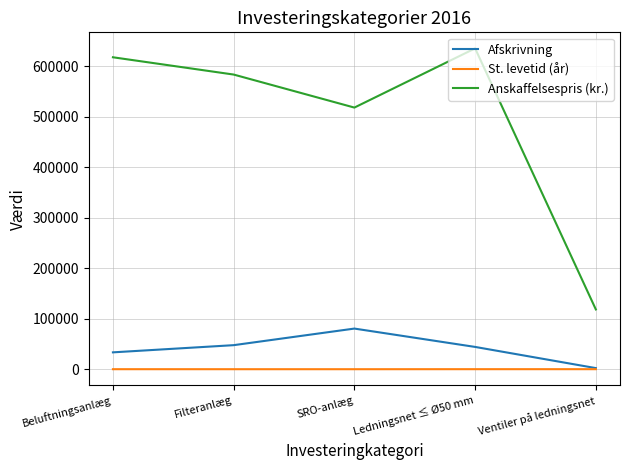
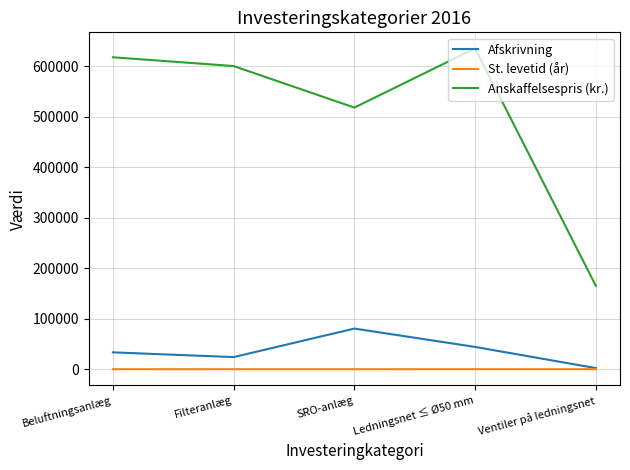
Afskrivning, Filteranlæg: 50000 -> 20000
Anskaffelsespris (kr.), Filteranlæg: 580000 -> 600000
Anskaffelsespris (kr.), Ventiler på ledningsnet: 120000 -> 170000
